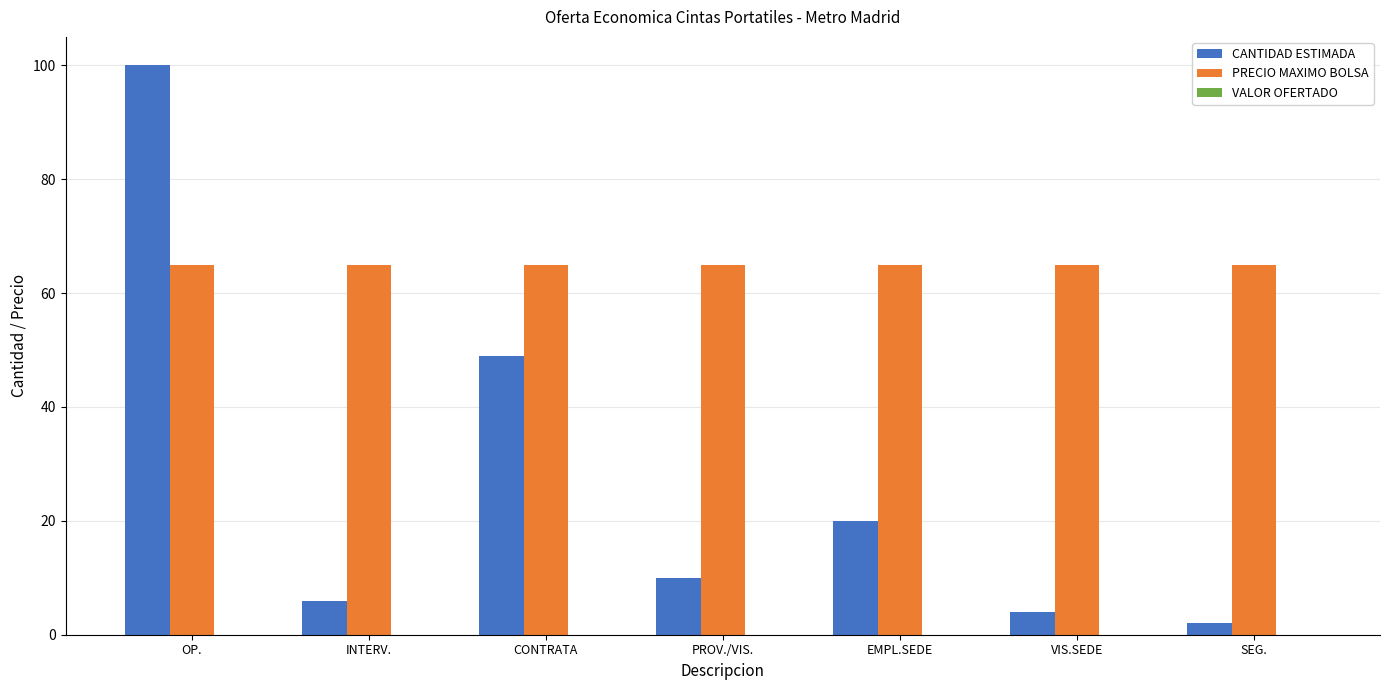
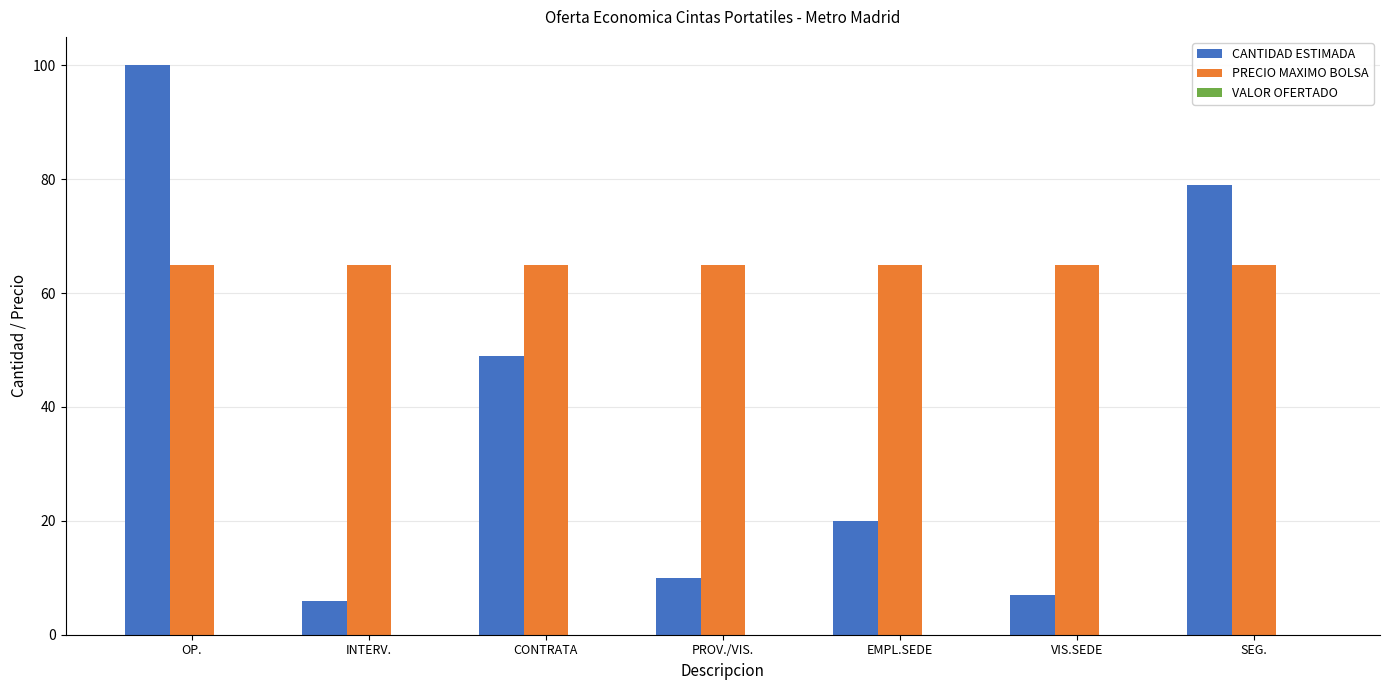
CANTIDAD ESTIMADA, VIS.SEDE: 4 -> 7
CANTIDAD ESTIMADA, SEG.: 2 -> 79
